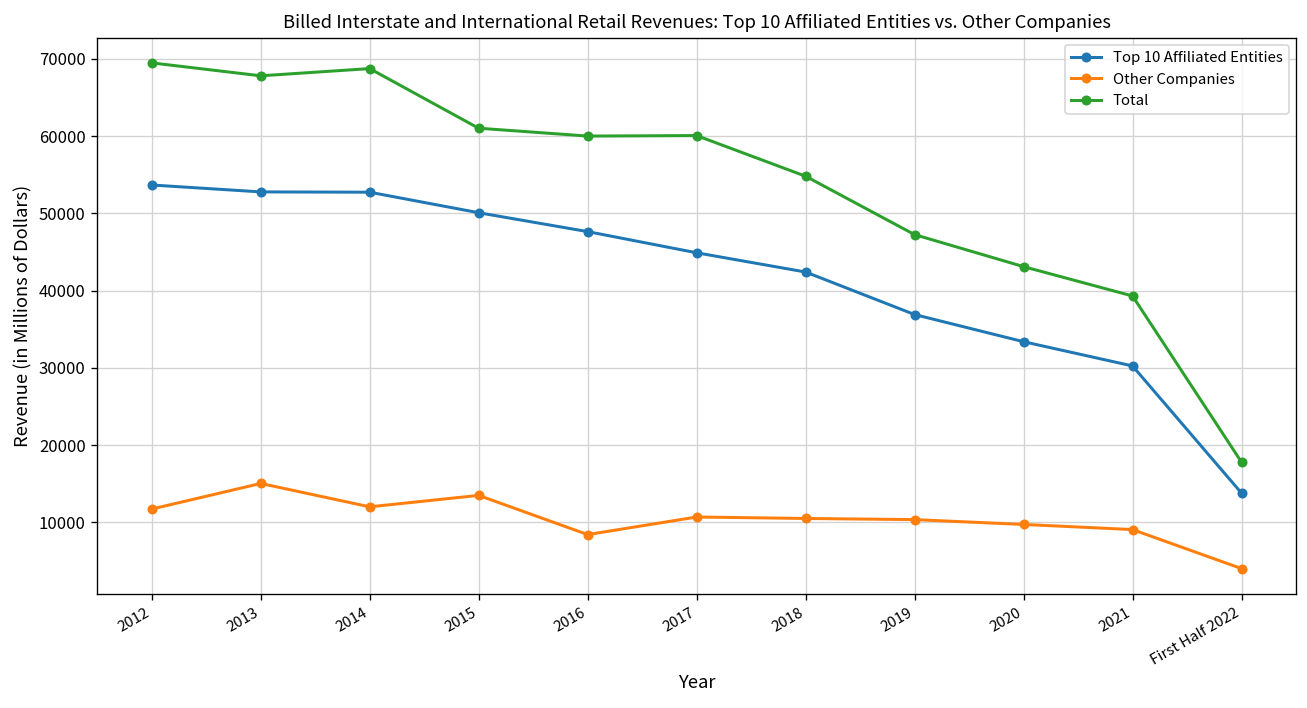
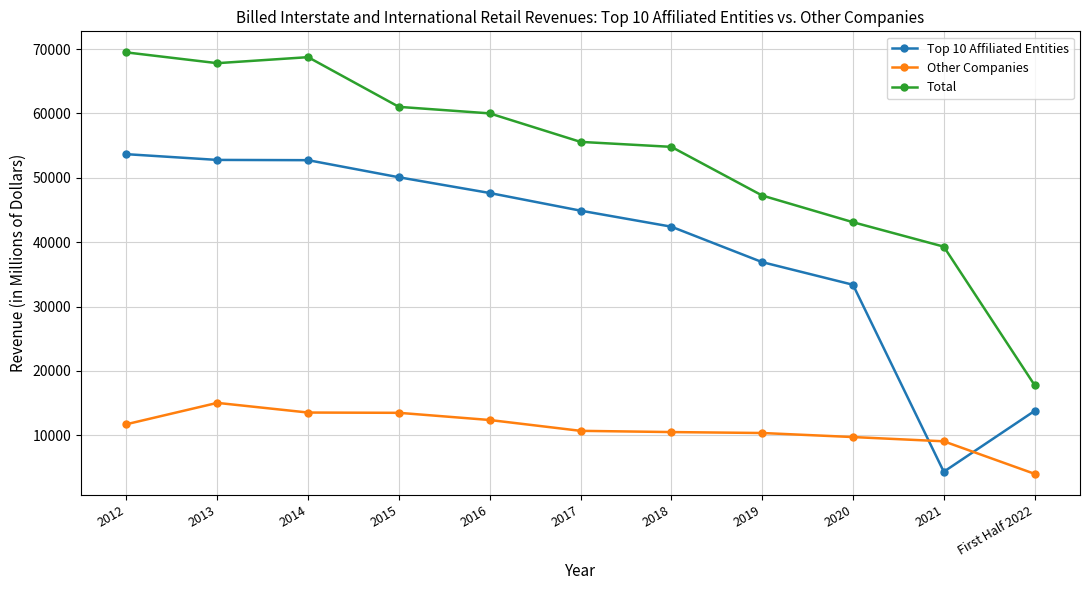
Other Companies, 2014: 12000 -> 14000
Other Companies, 2016: 8000 -> 12000
Total, 2017: 60000 -> 56000
Top 10 Affiliated Entities, 2021: 30000 -> 4000
